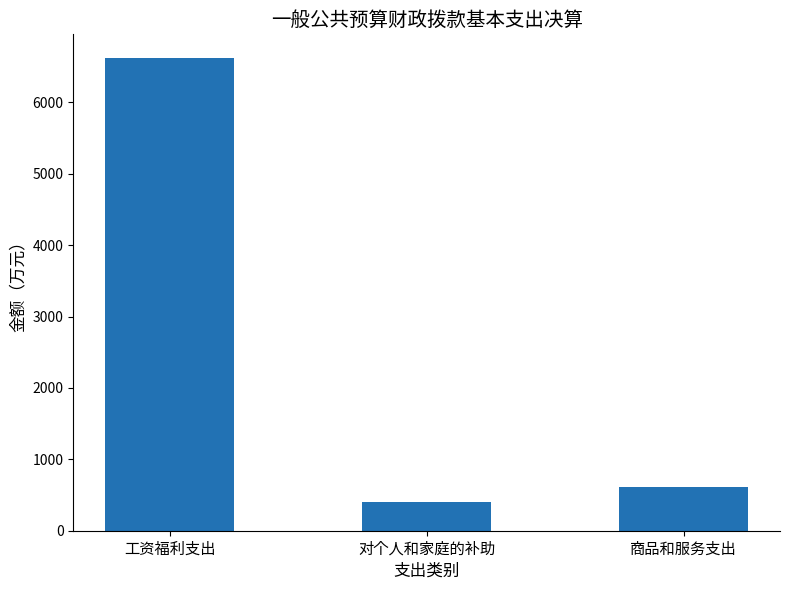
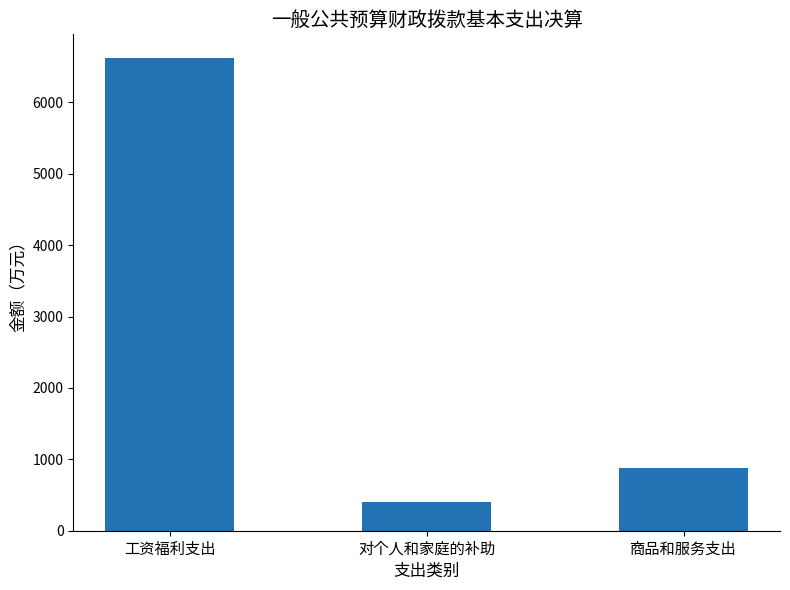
商品和服务支出: 600 -> 900
